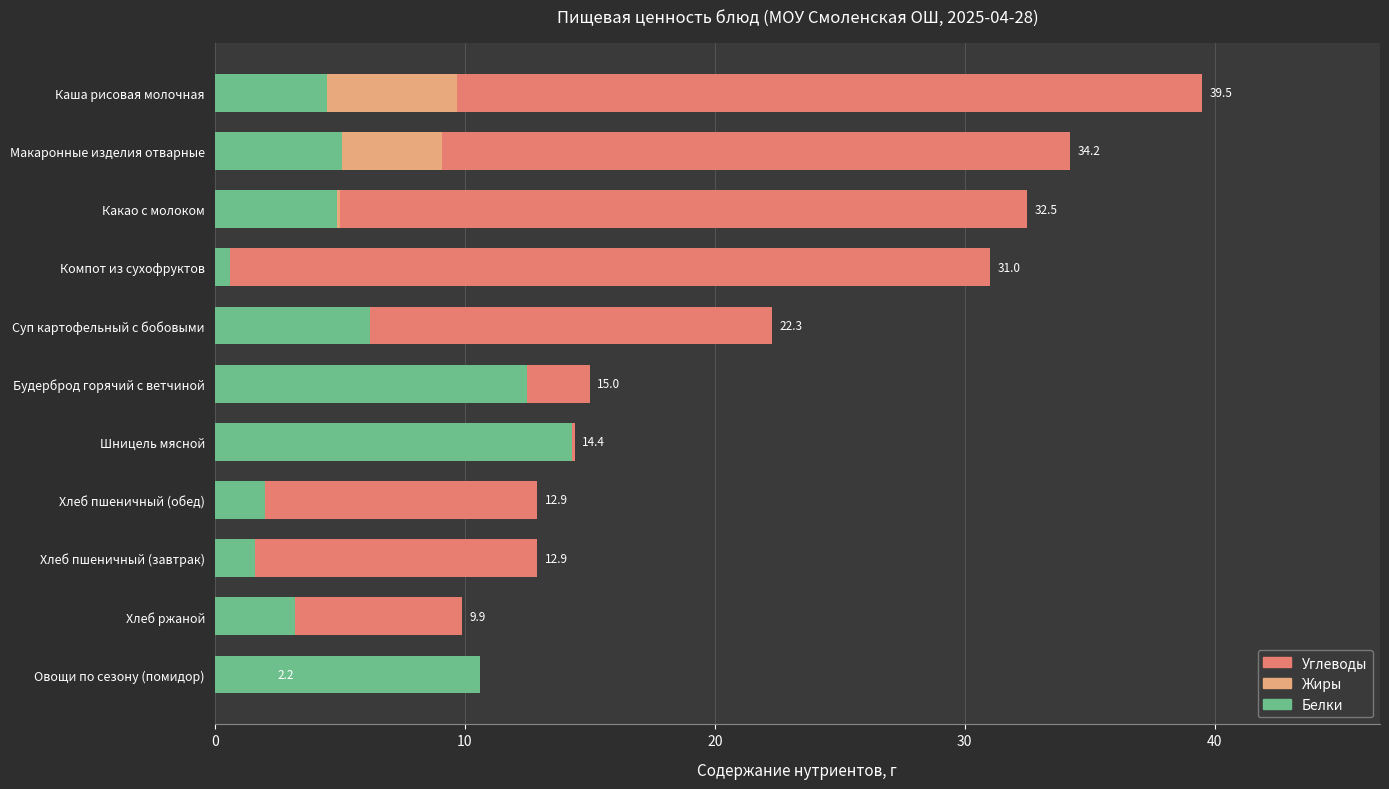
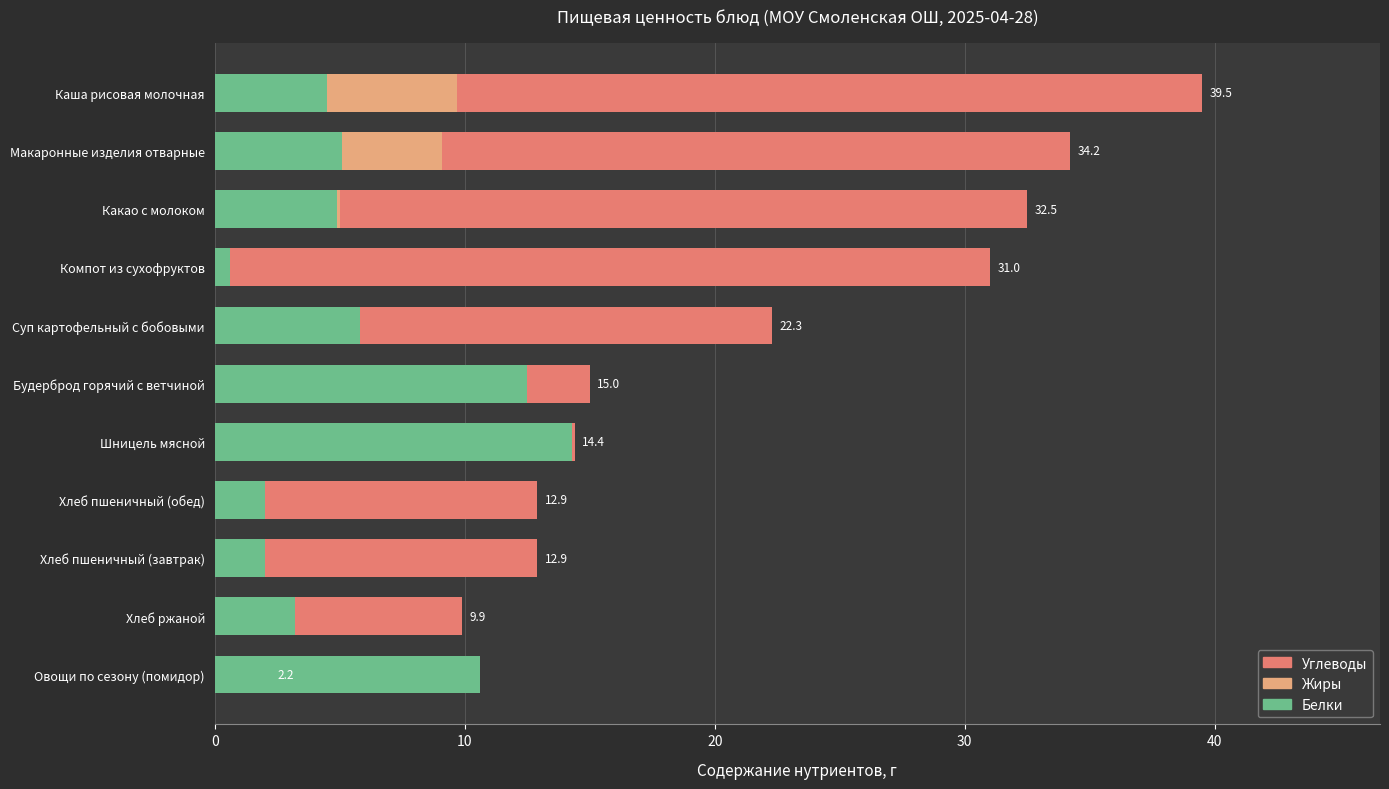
Белки, Суп картофельный с бобовыми: 6.2 -> 5.8
Белки, Хлеб пшеничный (завтрак): 1.6 -> 2.0
